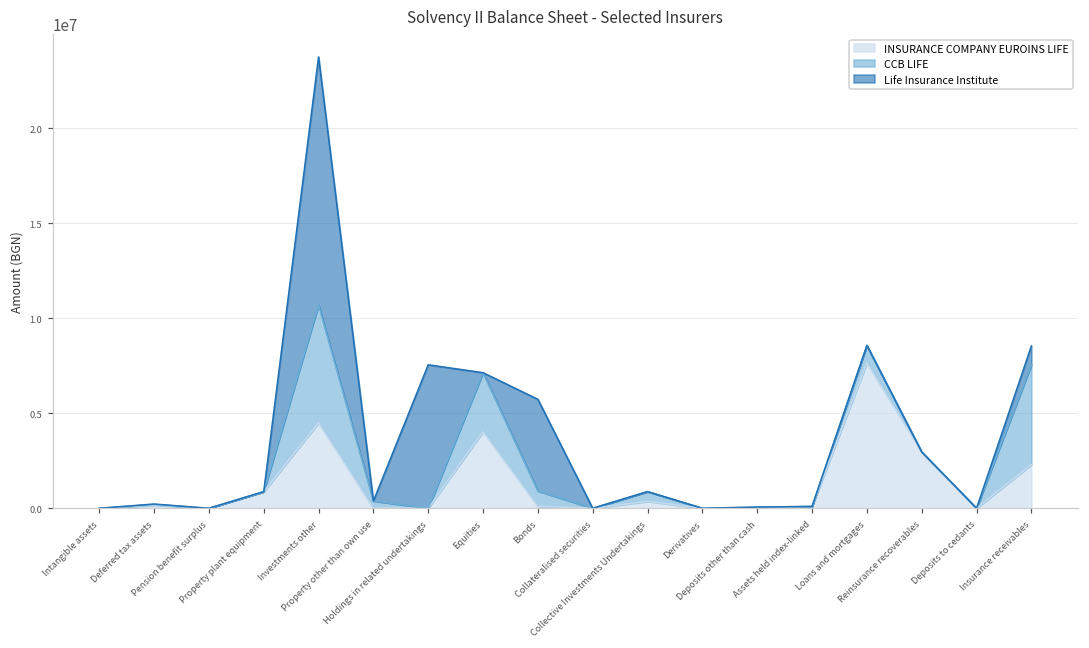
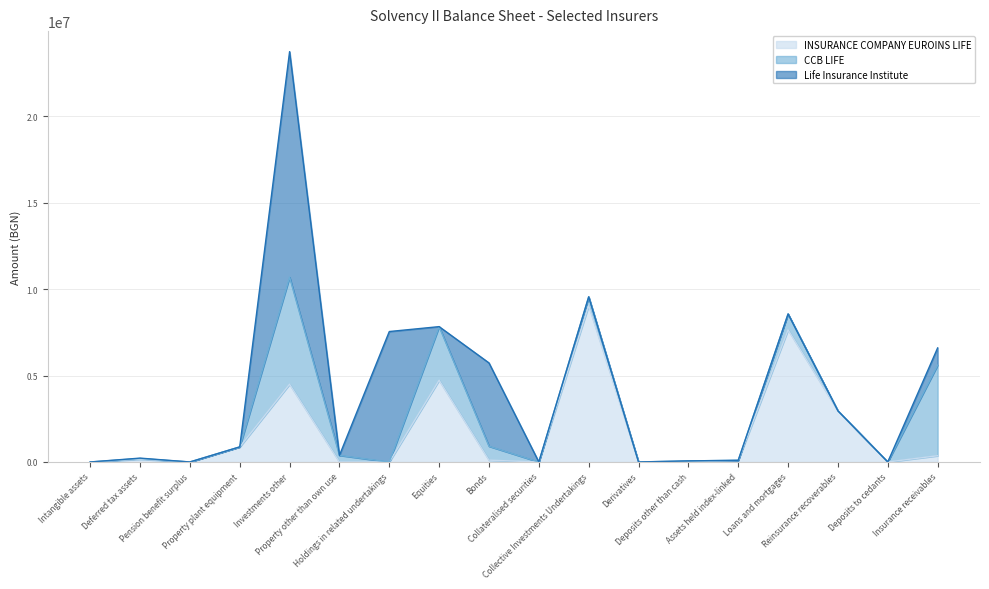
INSURANCE COMPANY EUROINS LIFE, Equities: 4000000 -> 4700000
INSURANCE COMPANY EUROINS LIFE, Collective Investments Undertakings: 400000 -> 9000000
INSURANCE COMPANY EUROINS LIFE, Insurance receivables: 2300000 -> 400000
